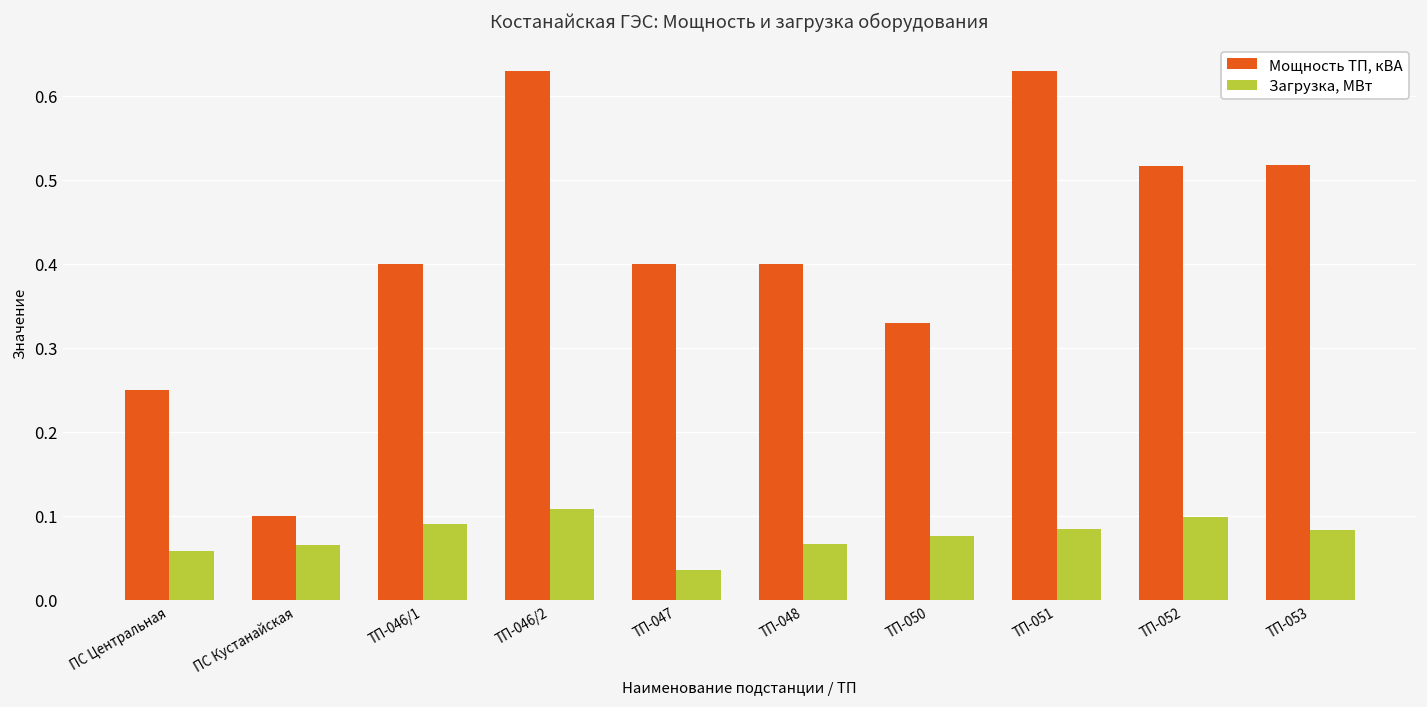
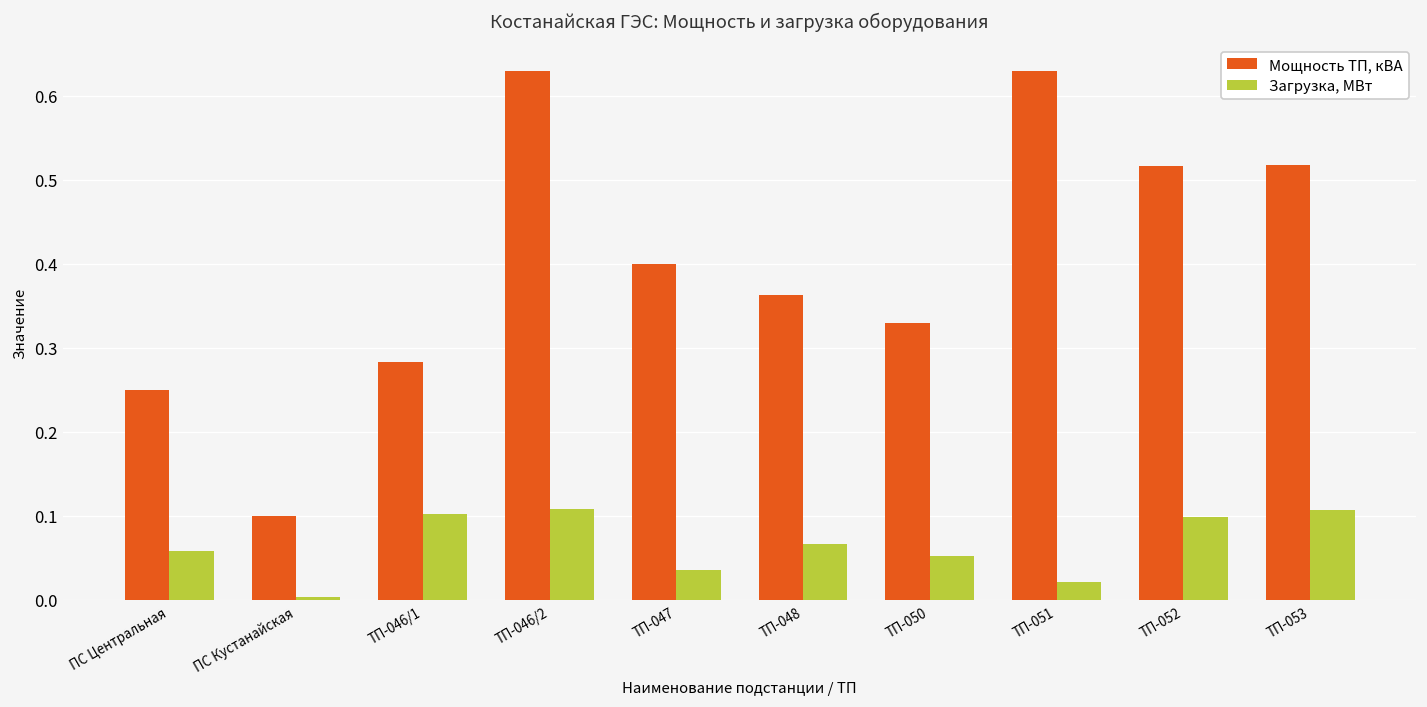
Загрузка, МВт, ПС Кустанайская: 0.07 -> 0.00
Мощность ТП, кВА, ТП-046/1: 0.40 -> 0.28
Загрузка, МВт, ТП-046/1: 0.09 -> 0.10
Мощность ТП, кВА, ТП-048: 0.40 -> 0.36
Загрузка, МВт, ТП-050: 0.08 -> 0.05
Загрузка, МВт, ТП-051: 0.08 -> 0.02
Загрузка, МВт, ТП-053: 0.08 -> 0.11
